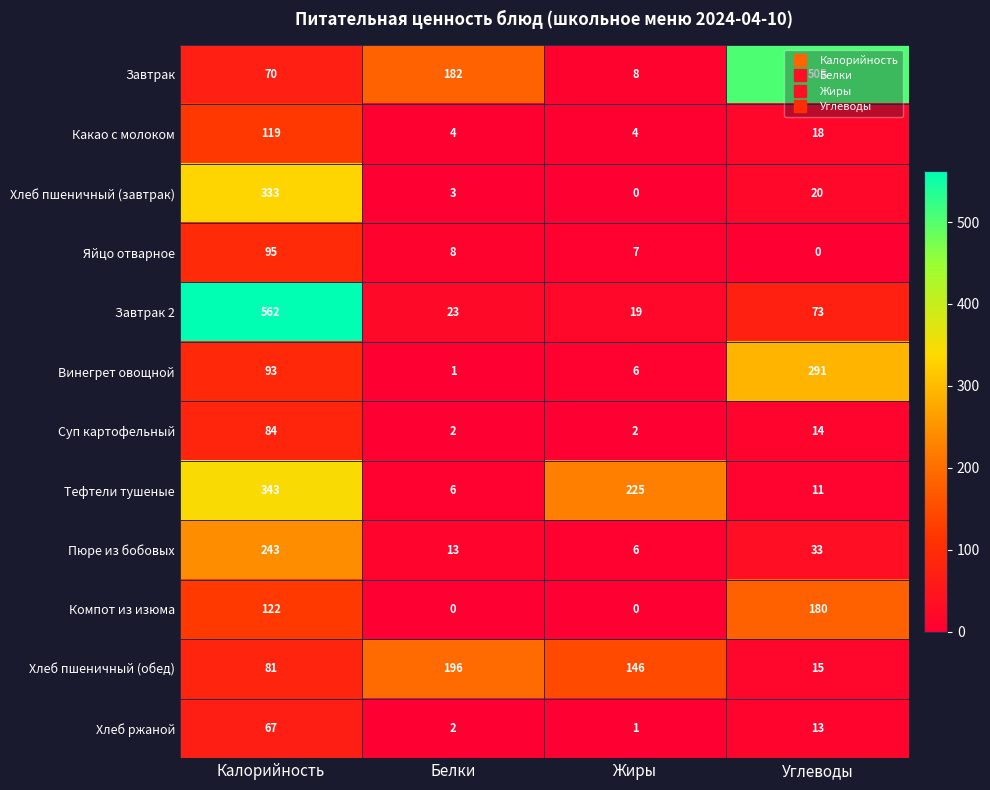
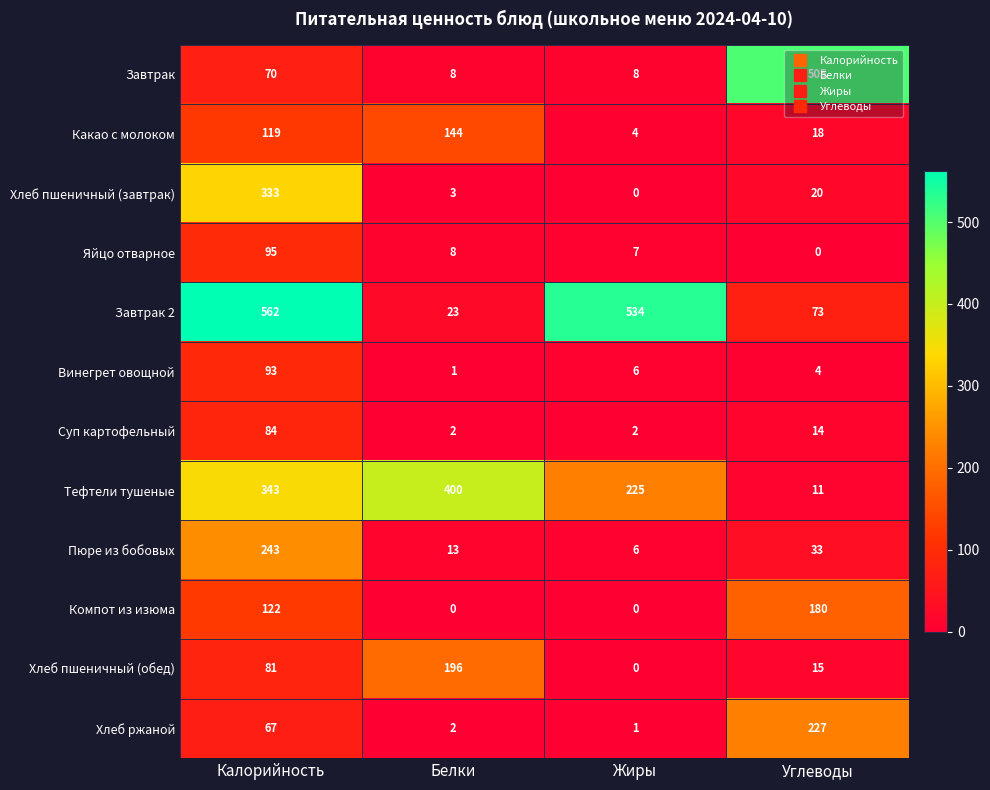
Завтрак, Белки: 182 -> 8
Какао с молоком, Белки: 4 -> 144
Завтрак 2, Жиры: 19 -> 534
Винегрет овощной, Углеводы: 291 -> 4
Тефтели тушеные, Белки: 6 -> 400
Хлеб пшеничный (обед), Жиры: 146 -> 0
Хлеб ржаной, Углеводы: 13 -> 227
